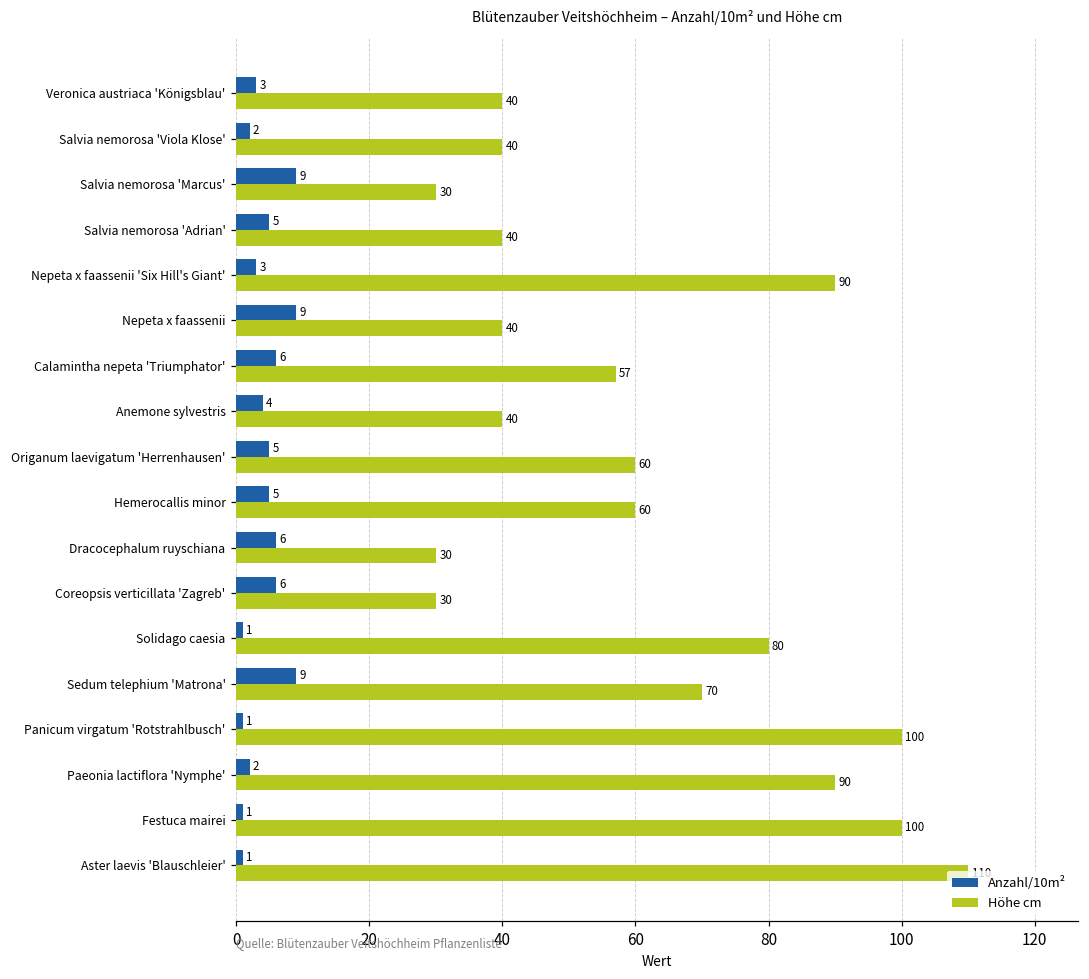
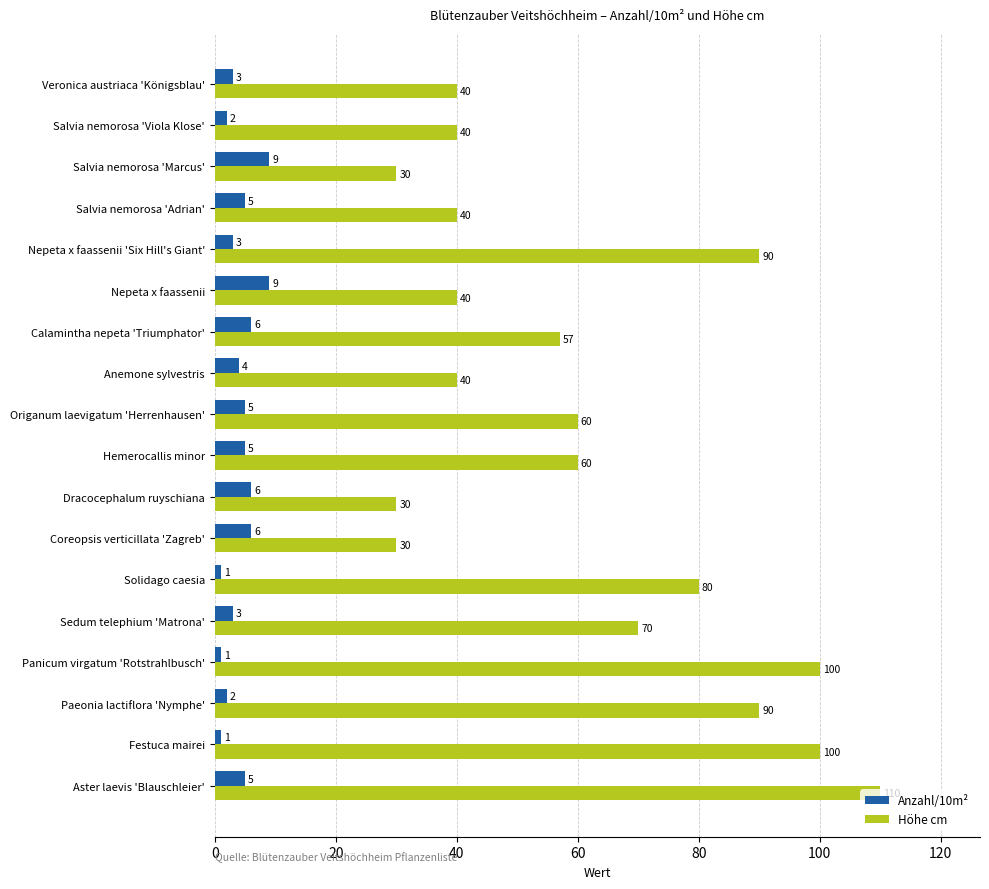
Anzahl/10m², Sedum telephium 'Matrona': 9 -> 3
Anzahl/10m², Aster laevis 'Blauschleier': 1 -> 5
